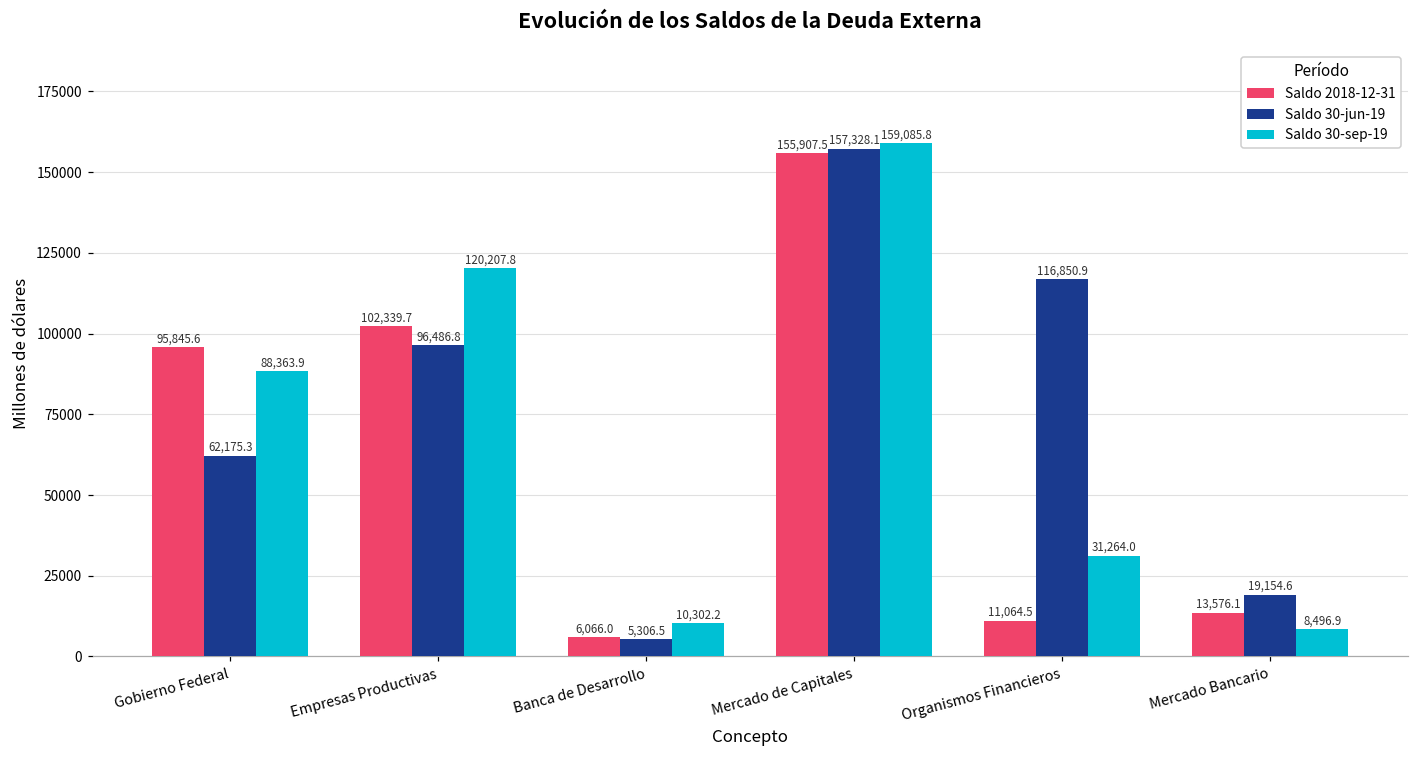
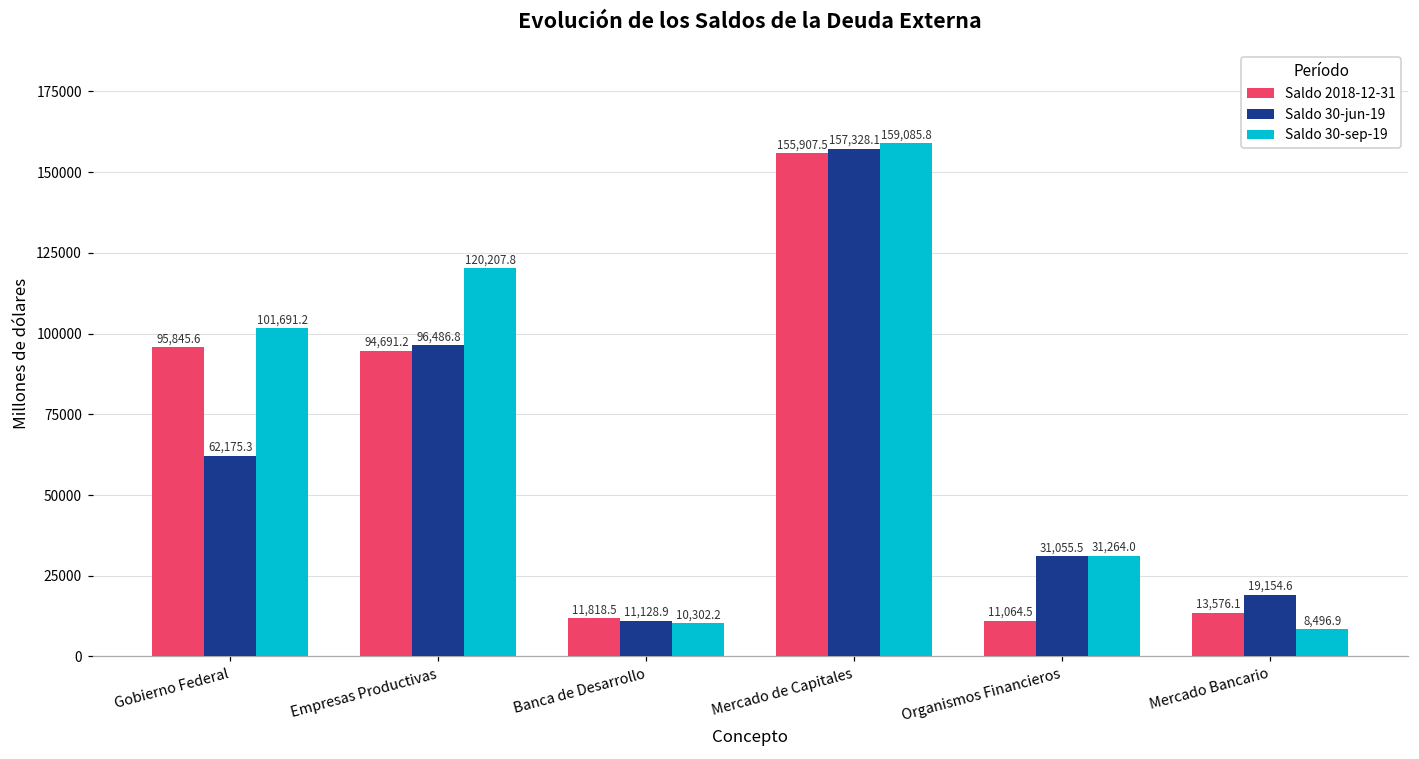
Saldo 30-sep-19, Gobierno Federal: 88,363.9 -> 101,691.2
Saldo 2018-12-31, Empresas Productivas: 102,339.7 -> 94,691.2
Saldo 2018-12-31, Banca de Desarrollo: 6,066.0 -> 11,818.5
Saldo 30-jun-19, Banca de Desarrollo: 5,306.5 -> 11,128.9
Saldo 30-jun-19, Organismos Financieros: 116,850.9 -> 31,055.5
